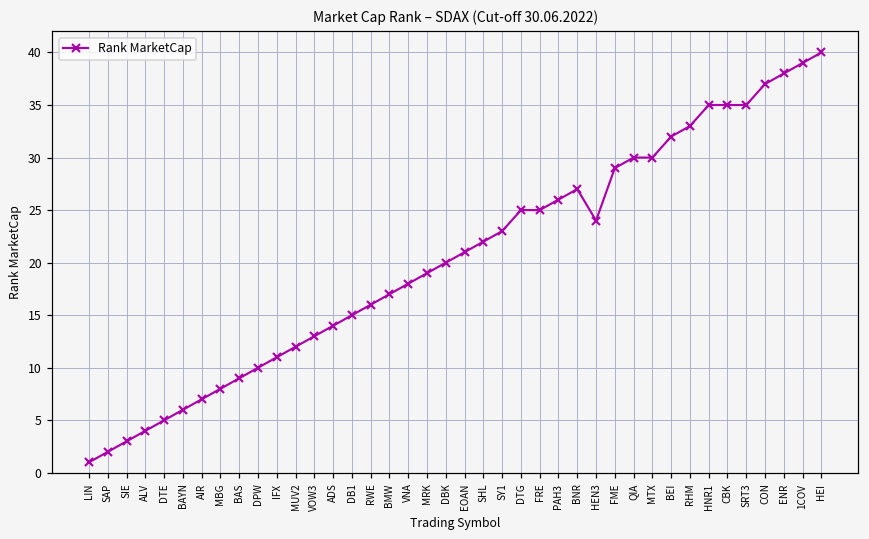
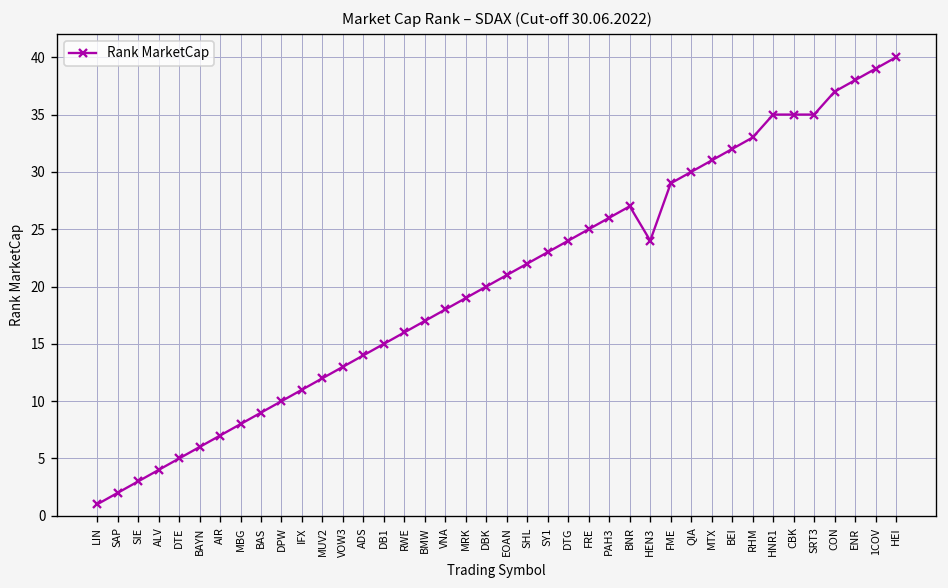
DTG: 25 -> 24
MTX: 30 -> 31
